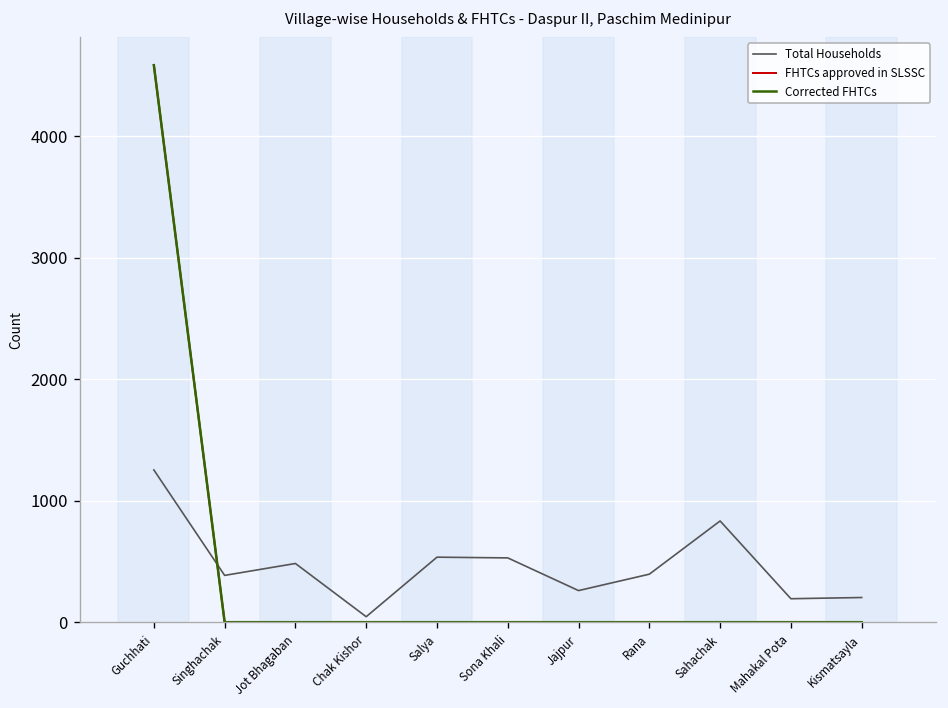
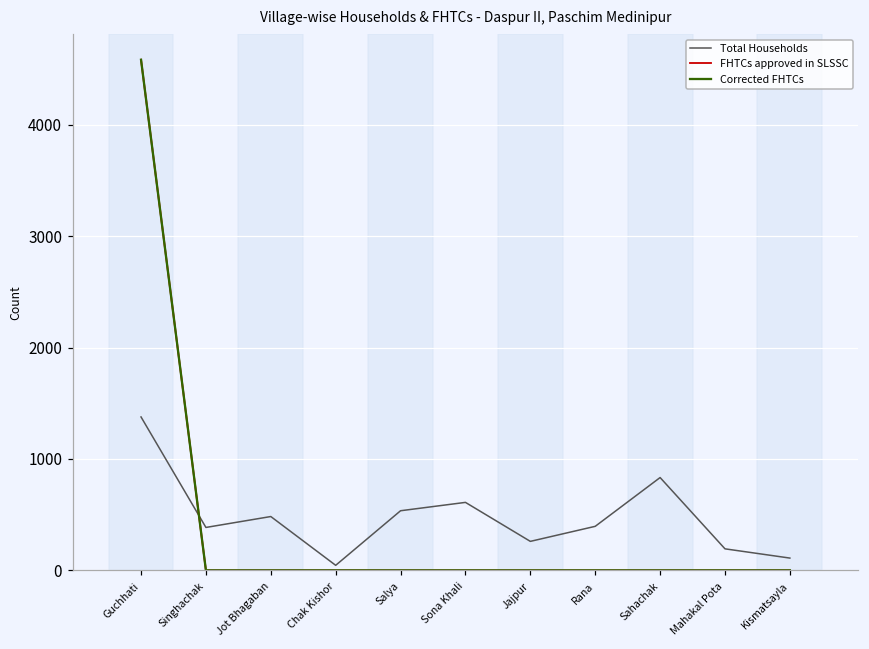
Total Households, Guchhati: 1250 -> 1380
Total Households, Sona Khali: 530 -> 610
Total Households, Kismatsayla: 200 -> 110
